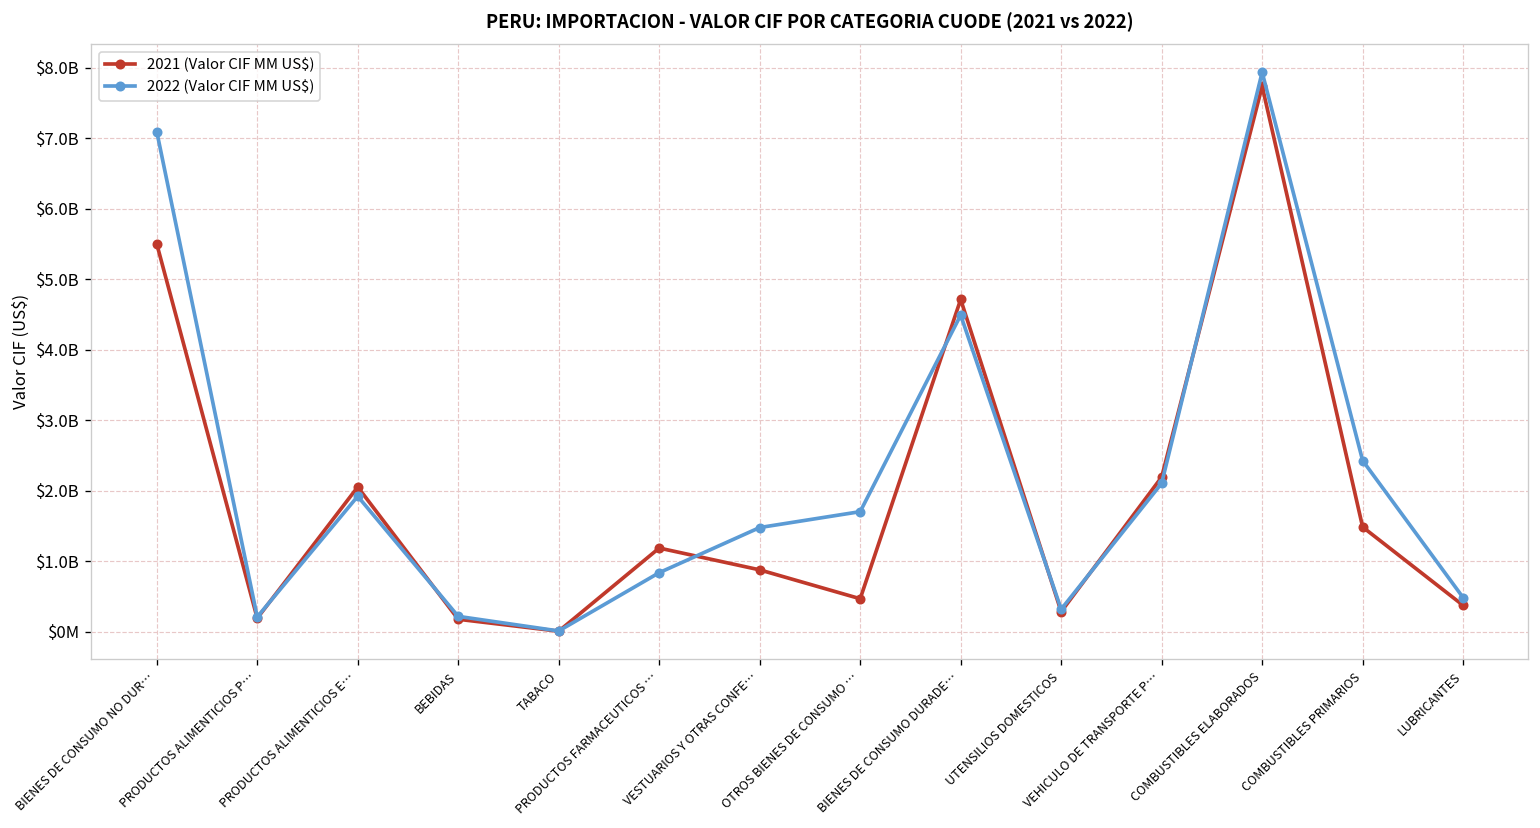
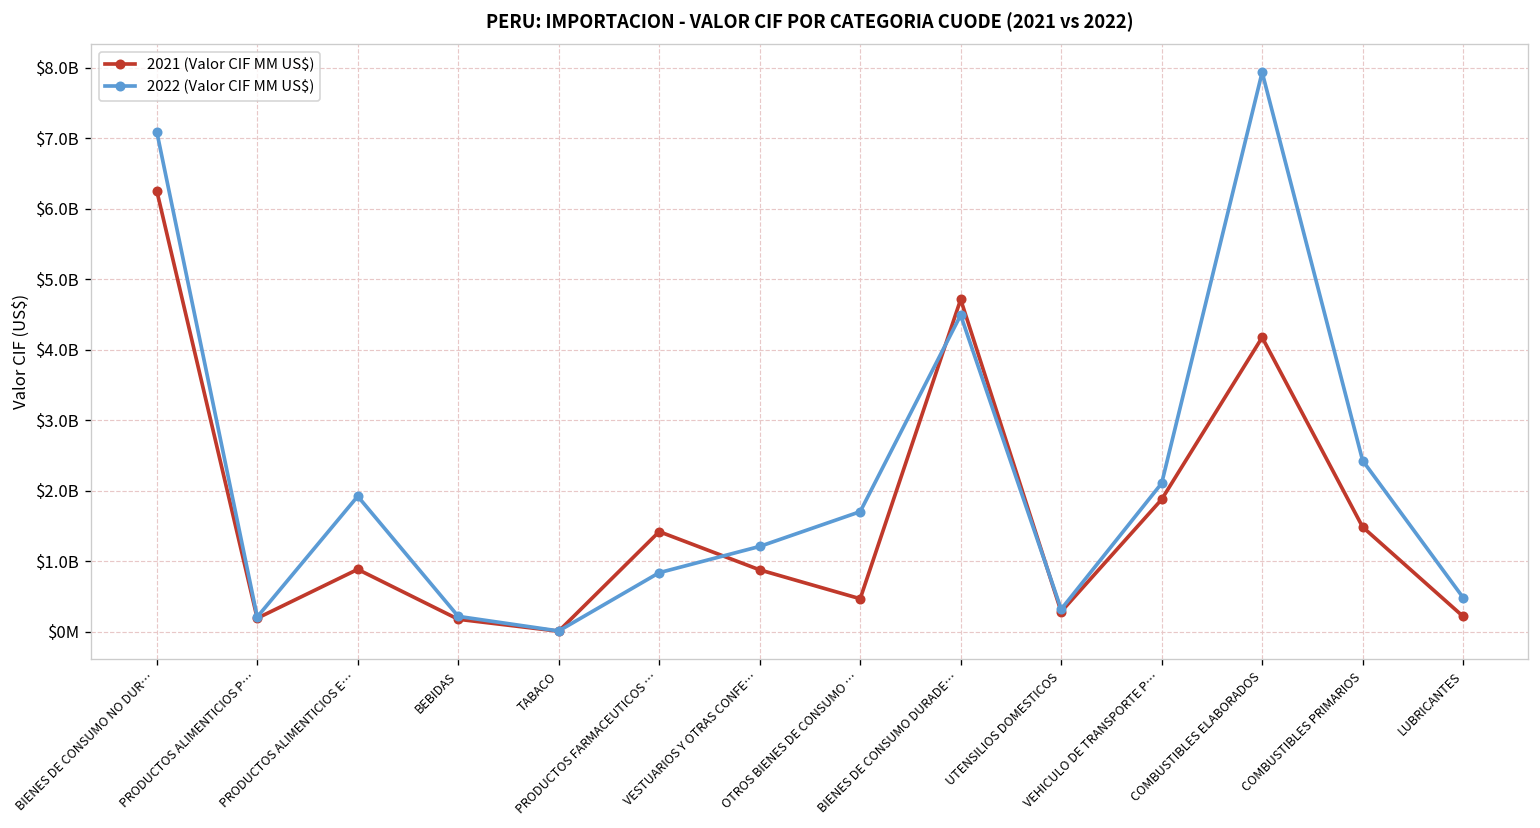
2021 (Valor CIF MM US$), BIENES DE CONSUMO NO DUR…: $5500000000 -> $6300000000
2021 (Valor CIF MM US$), PRODUCTOS ALIMENTICIOS E…: $2100000000 -> $900000000
2021 (Valor CIF MM US$), PRODUCTOS FARMACEUTICOS …: $1200000000 -> $1400000000
2022 (Valor CIF MM US$), VESTUARIOS Y OTRAS CONFE…: $1500000000 -> $1200000000
2021 (Valor CIF MM US$), VEHICULO DE TRANSPORTE P…: $2200000000 -> $1900000000
2021 (Valor CIF MM US$), COMBUSTIBLES ELABORADOS: $7700000000 -> $4200000000
2021 (Valor CIF MM US$), LUBRICANTES: $400000000 -> $200000000
